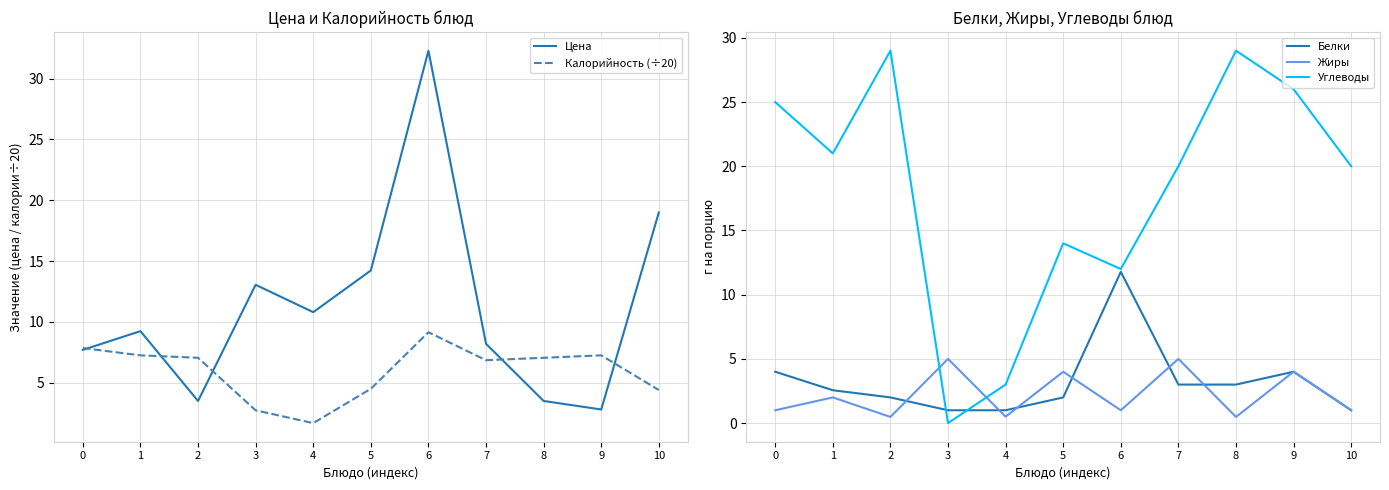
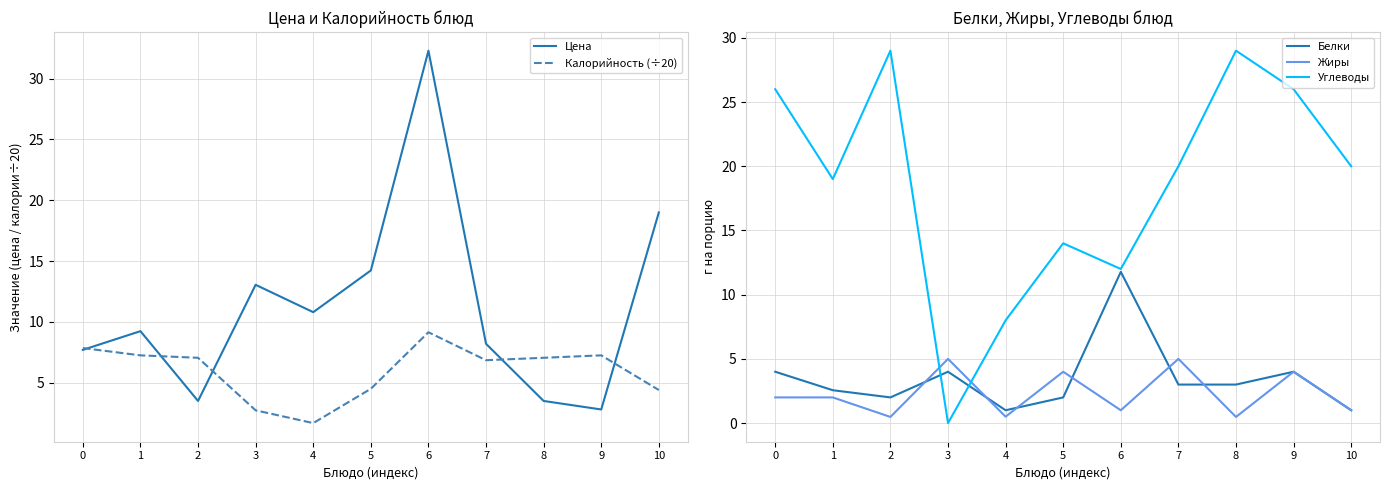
Белки, Жиры, Углеводы блюд, Жиры, 0: 1 -> 2
Белки, Жиры, Углеводы блюд, Углеводы, 0: 25 -> 26
Белки, Жиры, Углеводы блюд, Углеводы, 1: 21 -> 19
Белки, Жиры, Углеводы блюд, Белки, 3: 1 -> 4
Белки, Жиры, Углеводы блюд, Углеводы, 4: 3 -> 8
